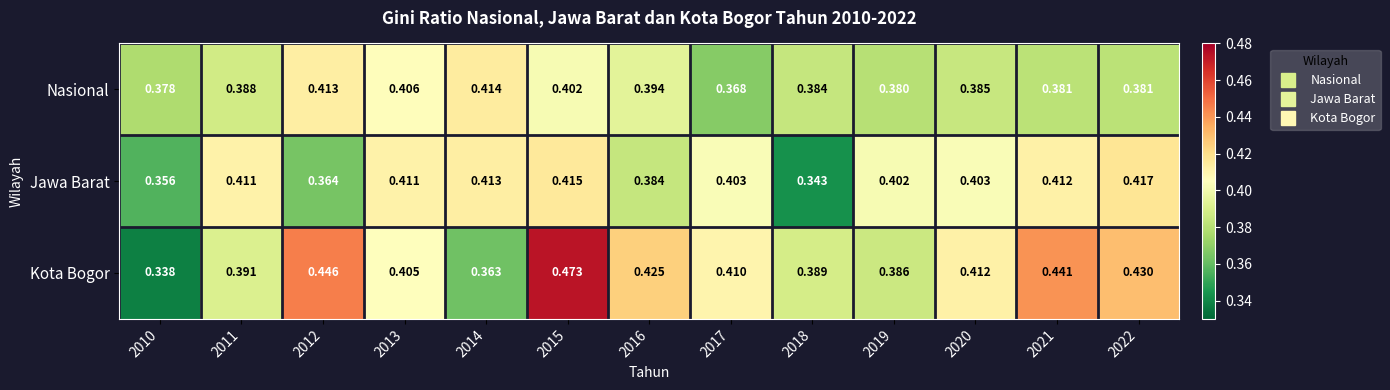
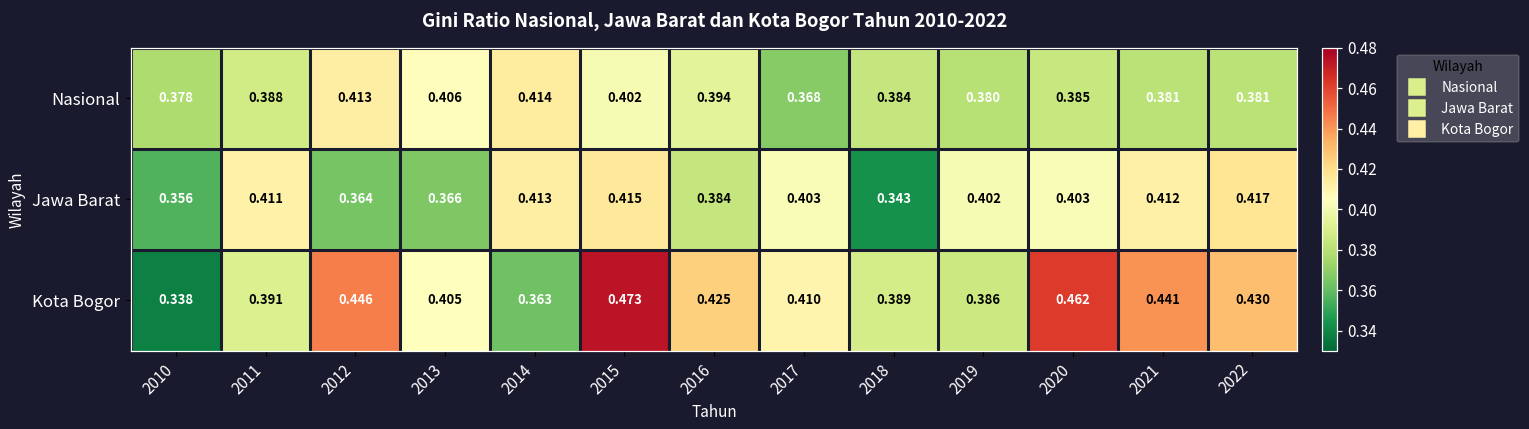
Jawa Barat, 2013: 0.411 -> 0.366
Kota Bogor, 2020: 0.412 -> 0.462
